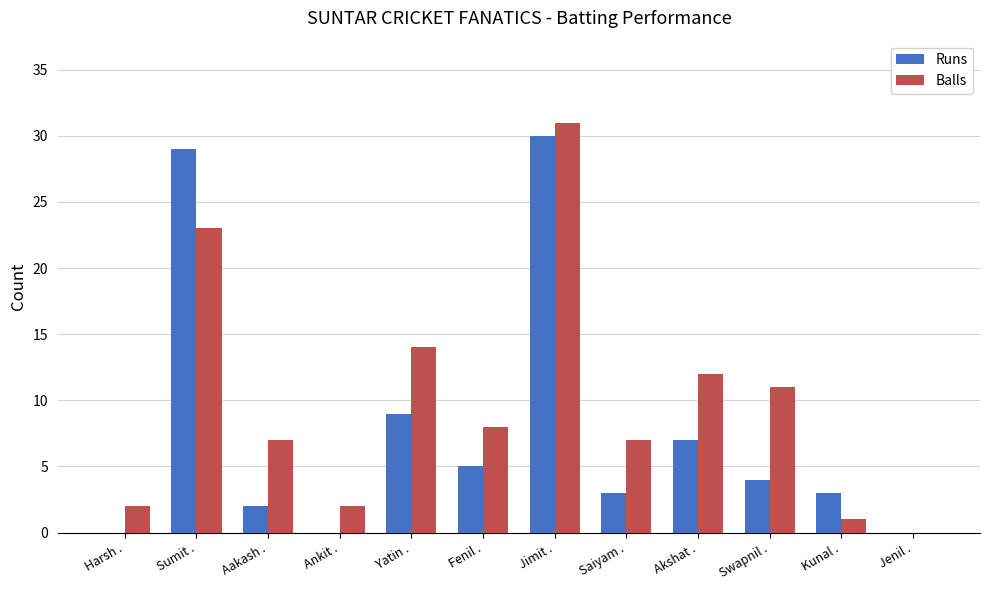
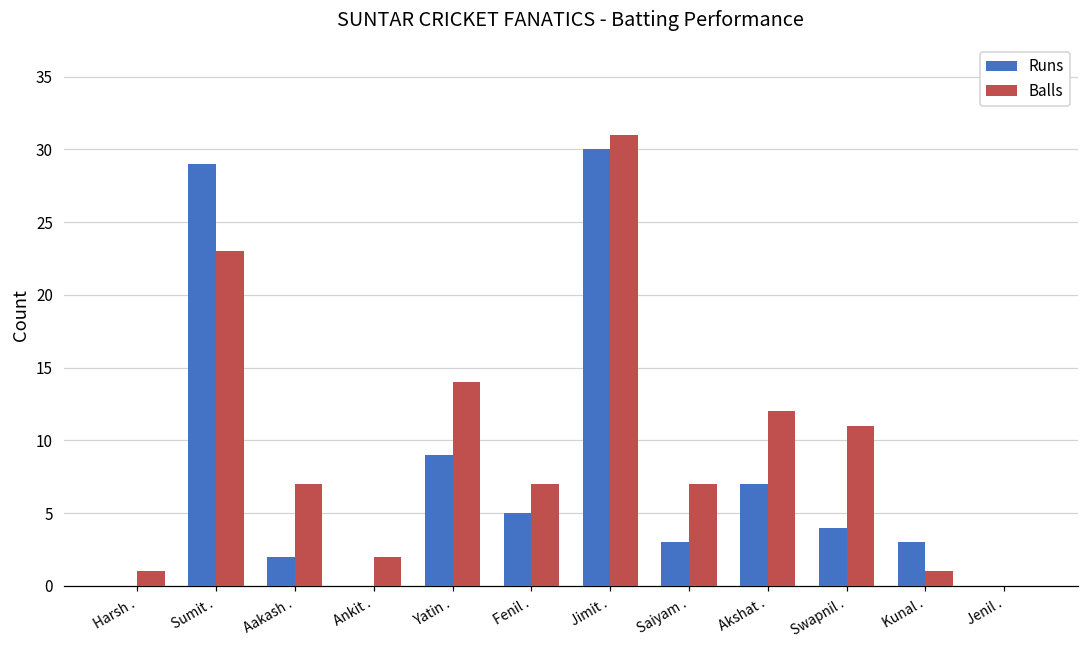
Balls, Harsh .: 2 -> 1
Balls, Fenil .: 8 -> 7
